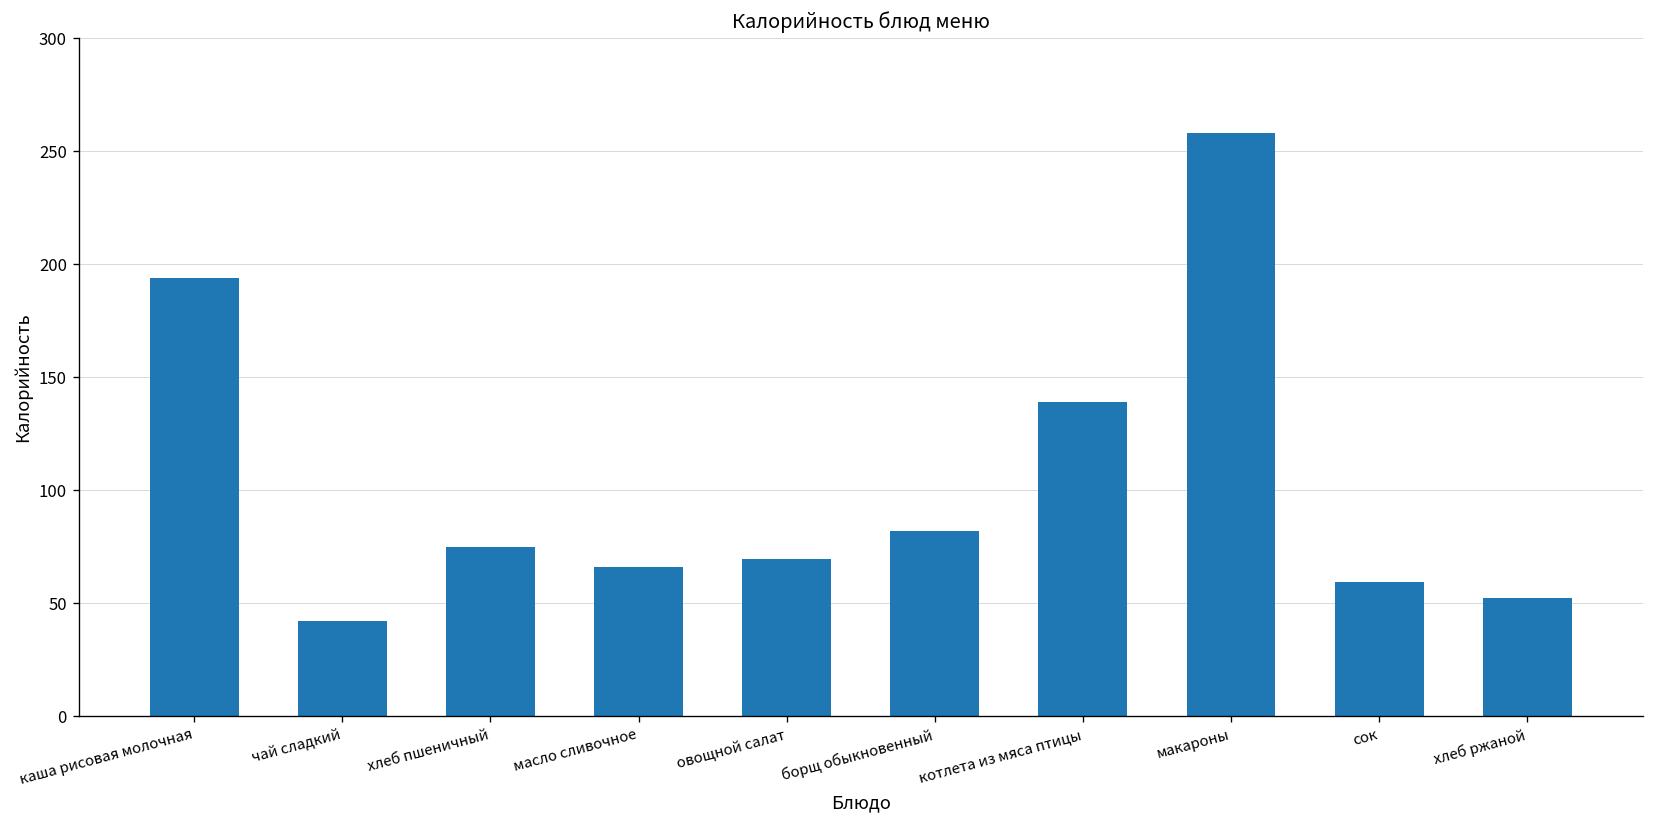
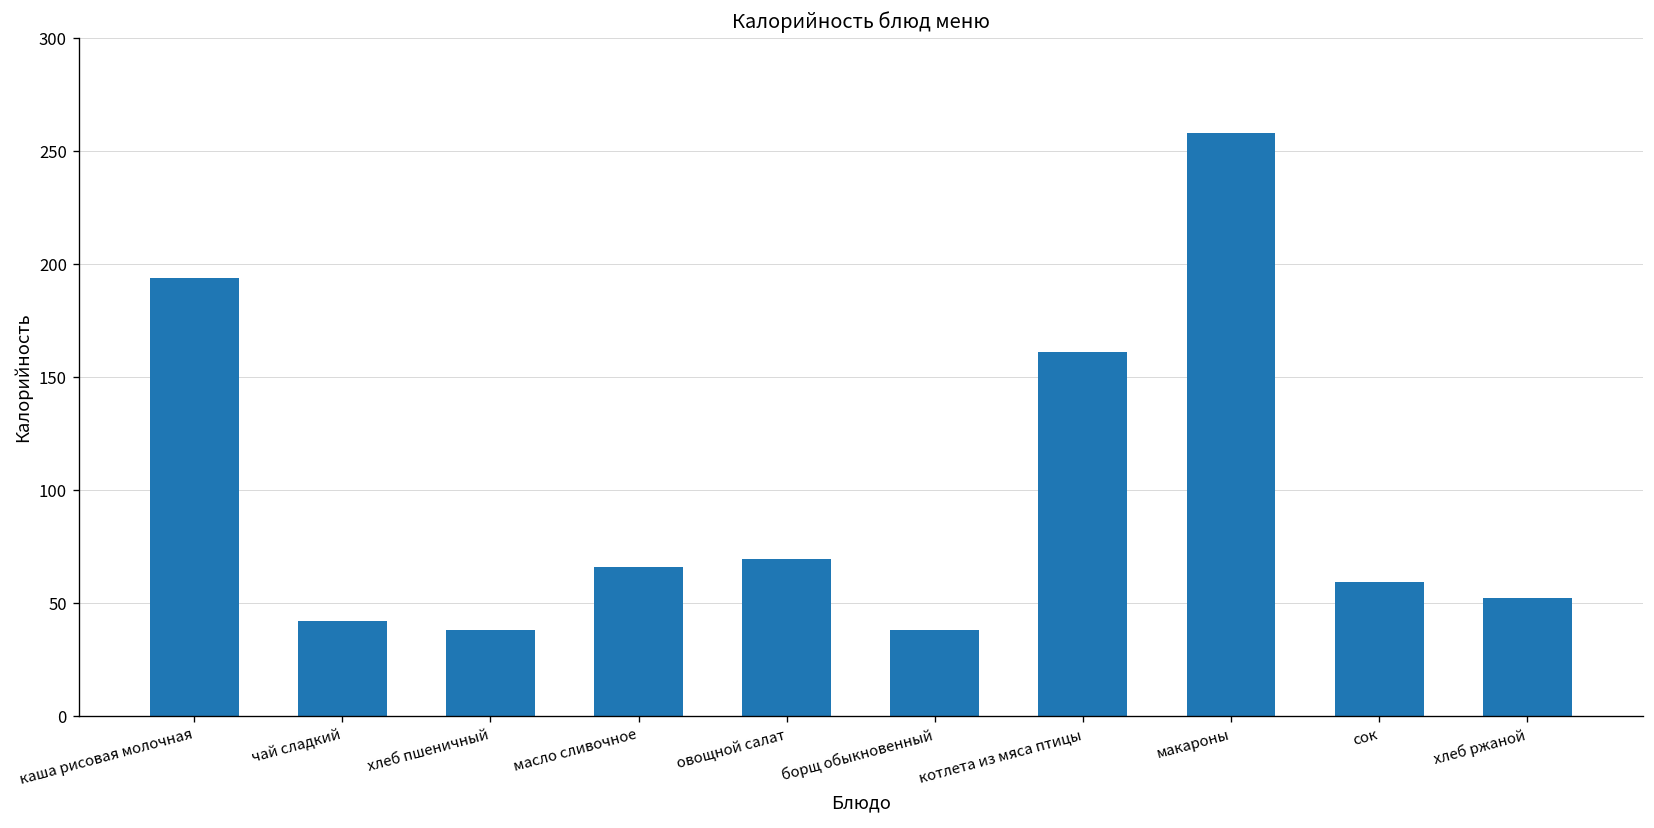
хлеб пшеничный: 75 -> 38
борщ обыкновенный: 82 -> 38
котлета из мяса птицы: 139 -> 161
